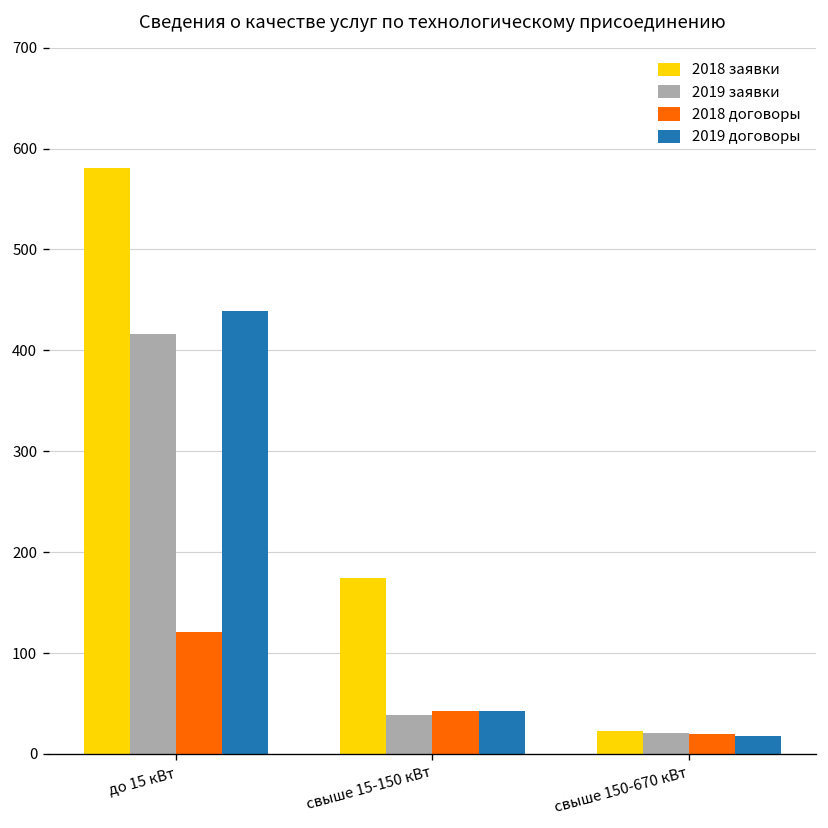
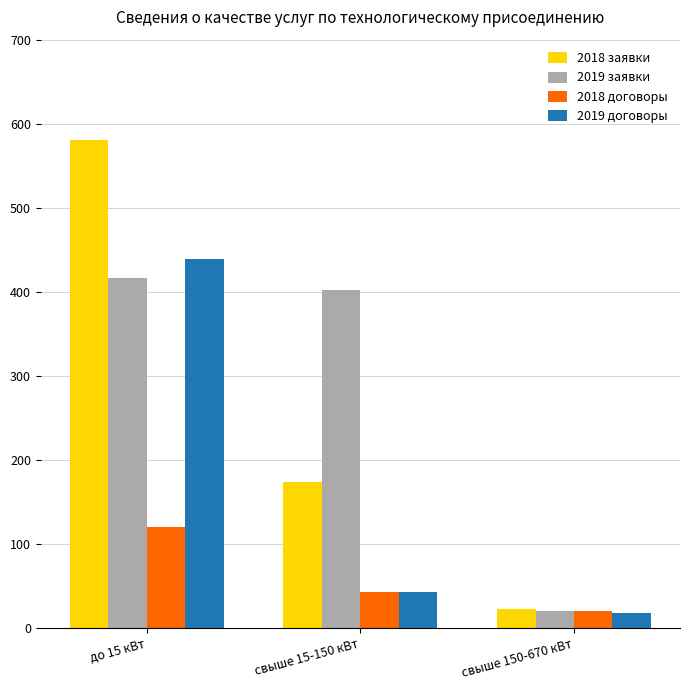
2019 заявки, свыше 15-150 кВт: 40 -> 400
